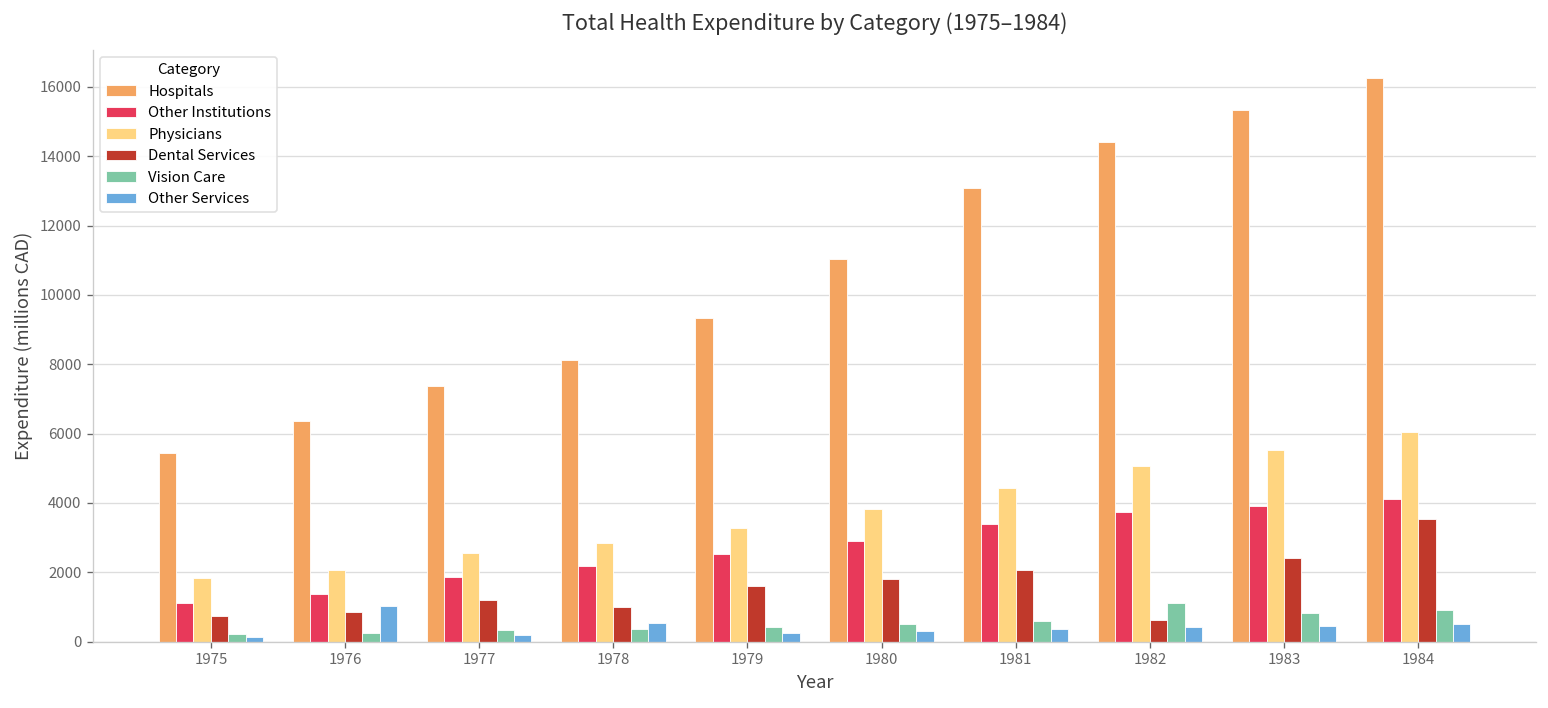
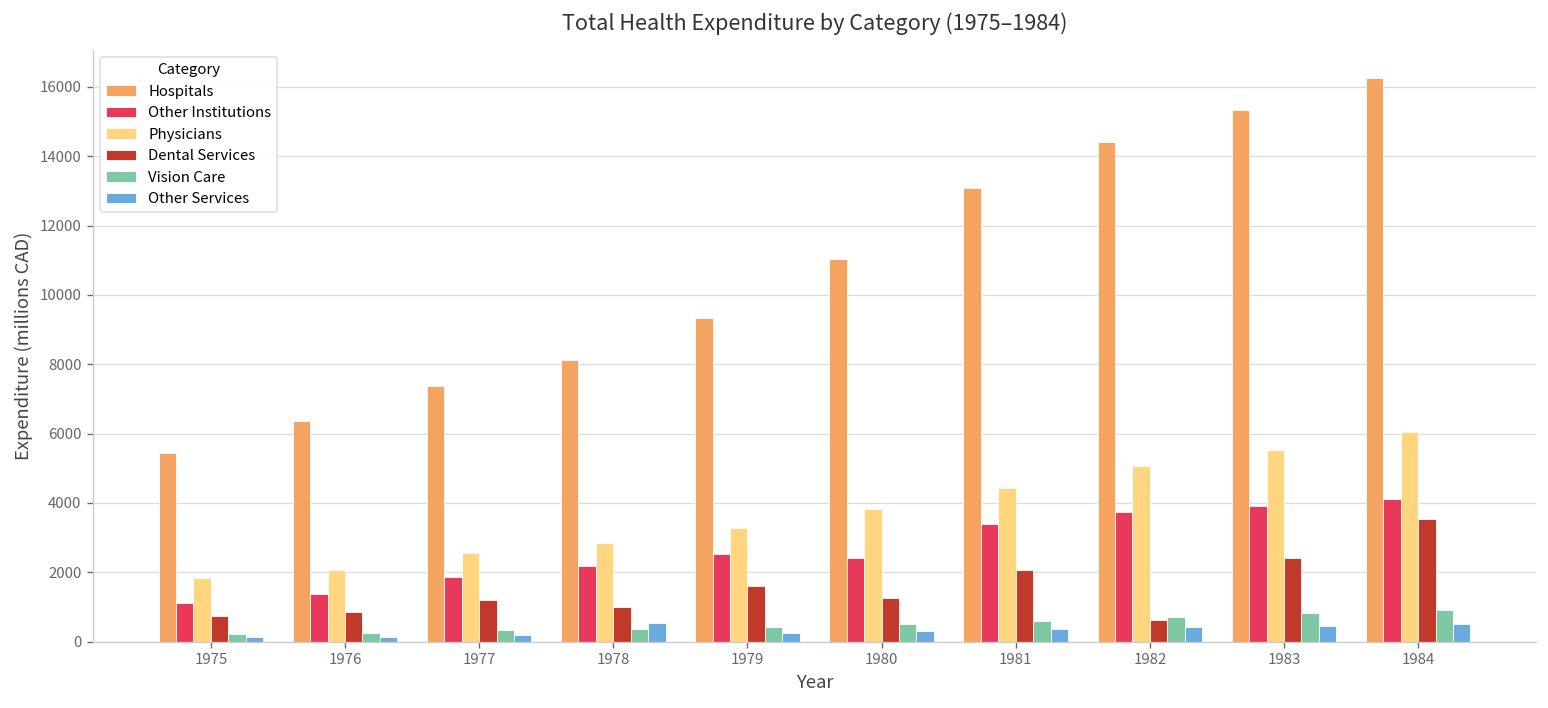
Other Services, 1976: 1000 -> 100
Other Institutions, 1980: 2900 -> 2400
Dental Services, 1980: 1800 -> 1200
Vision Care, 1982: 1100 -> 700
